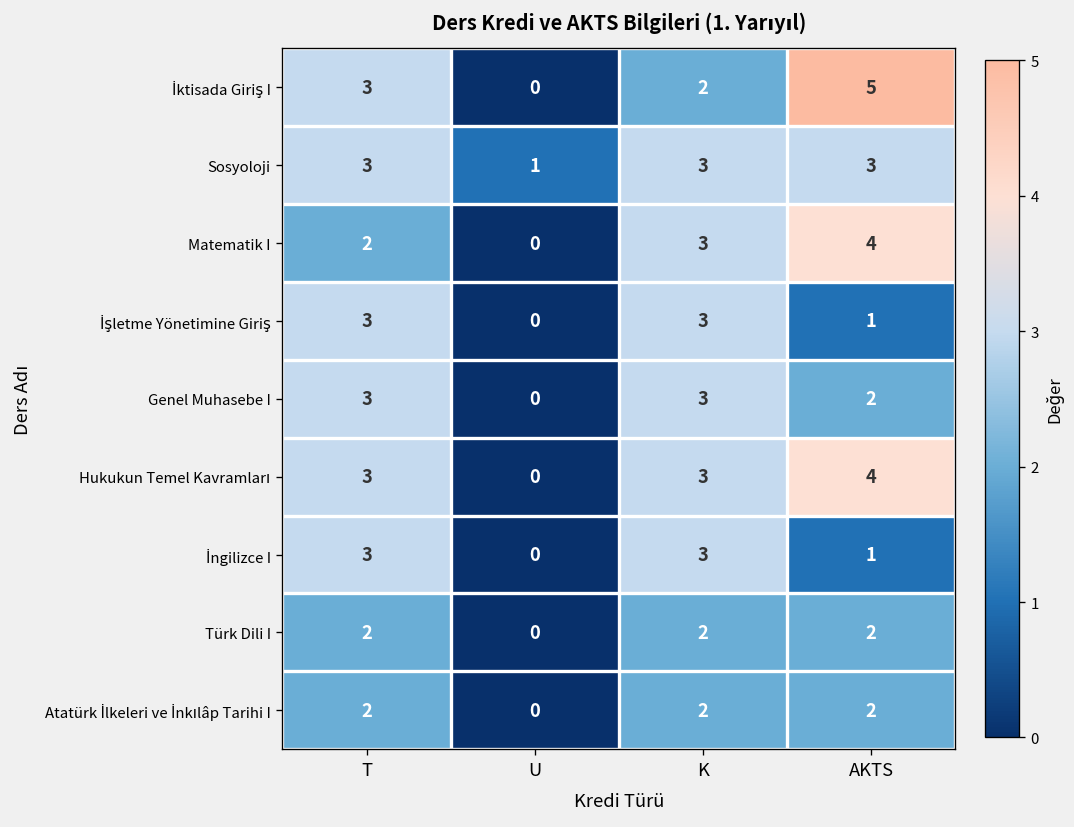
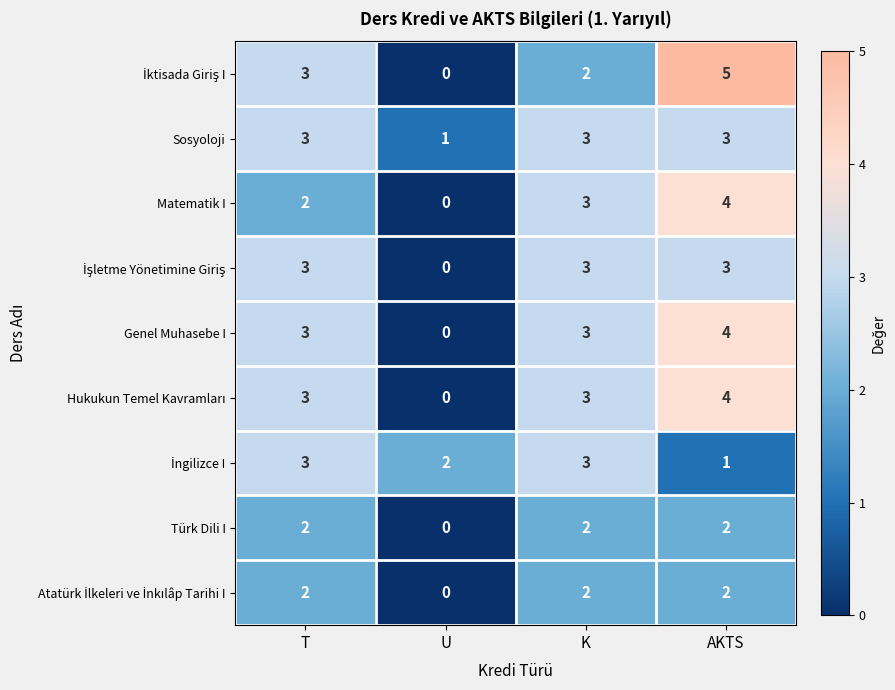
İşletme Yönetimine Giriş, AKTS: 1 -> 3
Genel Muhasebe I, AKTS: 2 -> 4
İngilizce I, U: 0 -> 2
